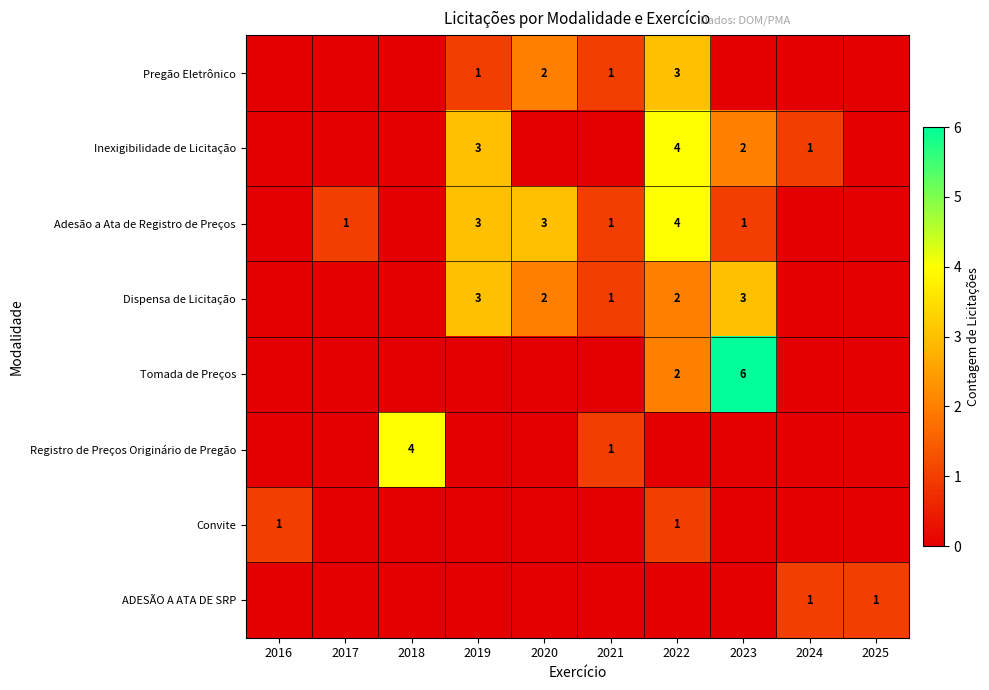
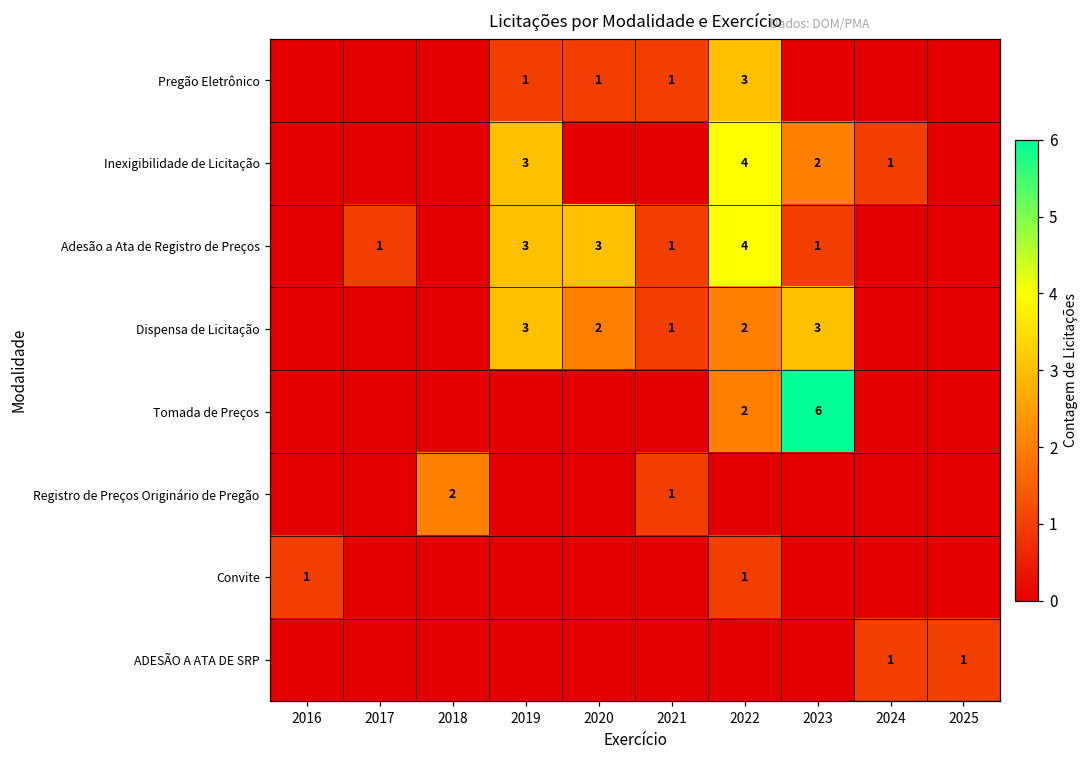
Pregão Eletrônico, 2020: 2 -> 1
Registro de Preços Originário de Pregão, 2018: 4 -> 2
